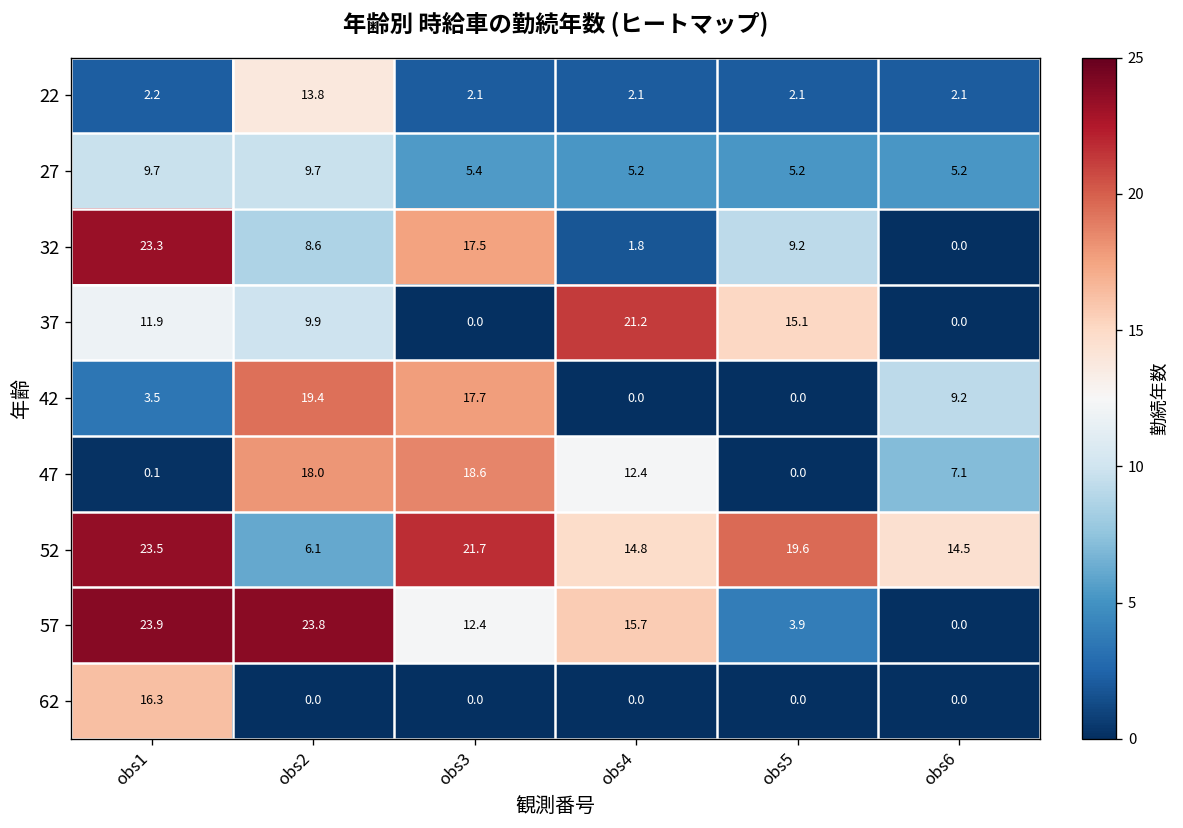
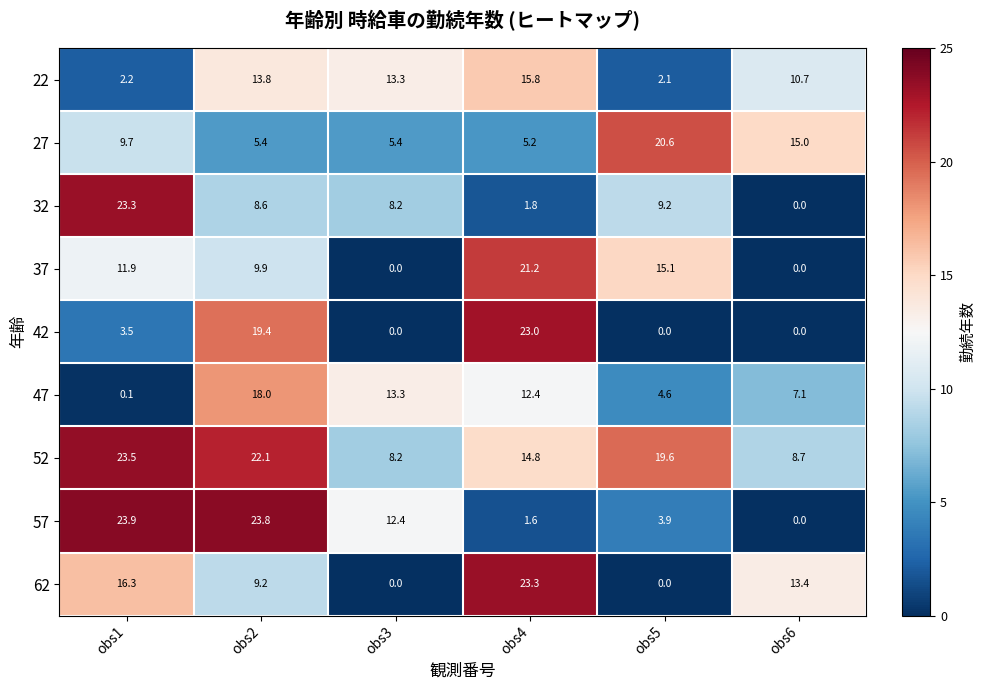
22, obs3: 2.1 -> 13.3
22, obs4: 2.1 -> 15.8
22, obs6: 2.1 -> 10.7
27, obs2: 9.7 -> 5.4
27, obs5: 5.2 -> 20.6
27, obs6: 5.2 -> 15.0
32, obs3: 17.5 -> 8.2
42, obs3: 17.7 -> 0.0
42, obs4: 0.0 -> 23.0
42, obs6: 9.2 -> 0.0
47, obs3: 18.6 -> 13.3
47, obs5: 0.0 -> 4.6
52, obs2: 6.1 -> 22.1
52, obs3: 21.7 -> 8.2
52, obs6: 14.5 -> 8.7
57, obs4: 15.7 -> 1.6
62, obs2: 0.0 -> 9.2
62, obs4: 0.0 -> 23.3
62, obs6: 0.0 -> 13.4
